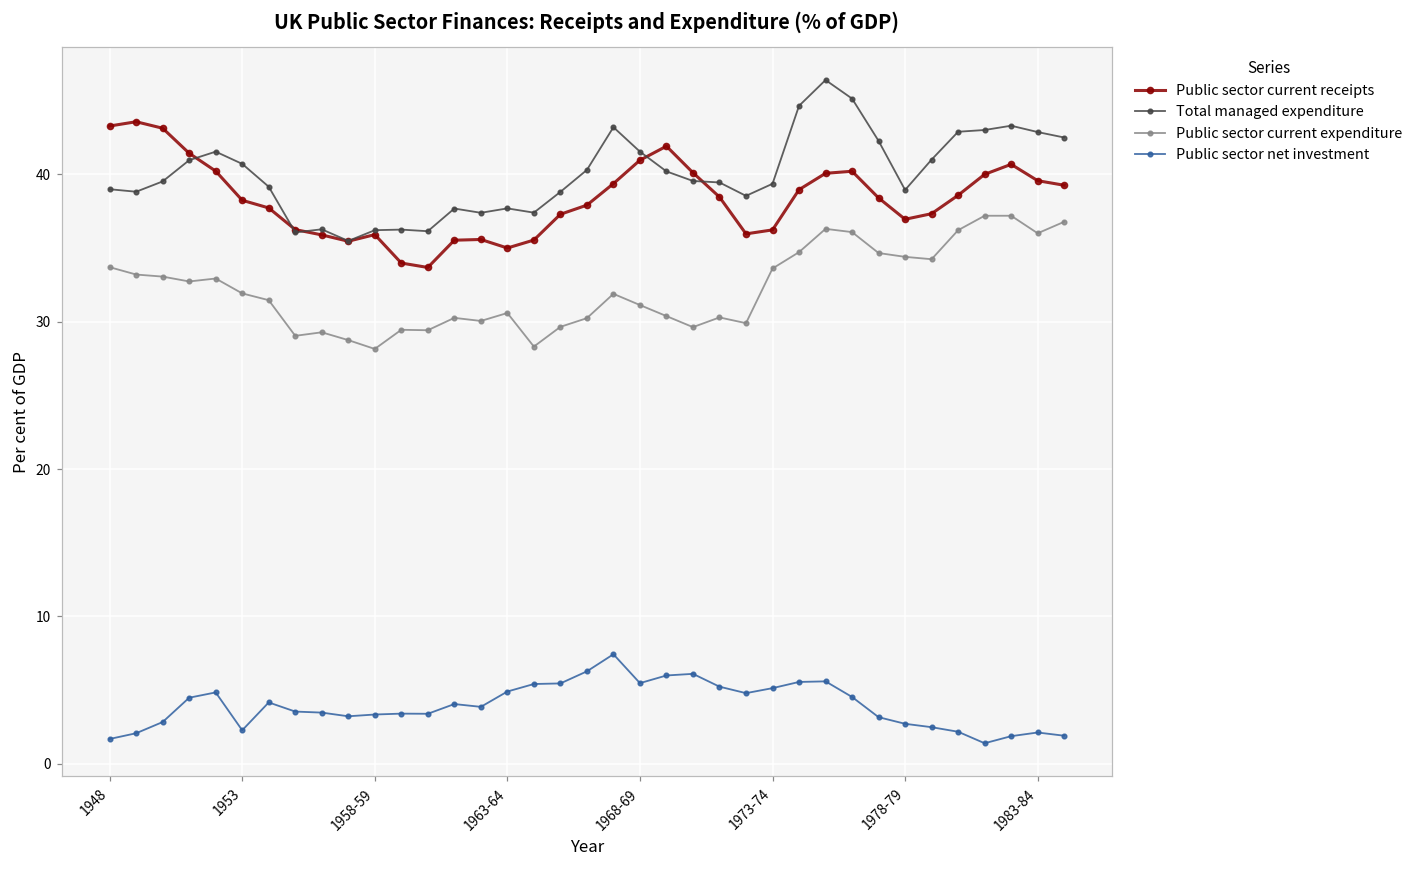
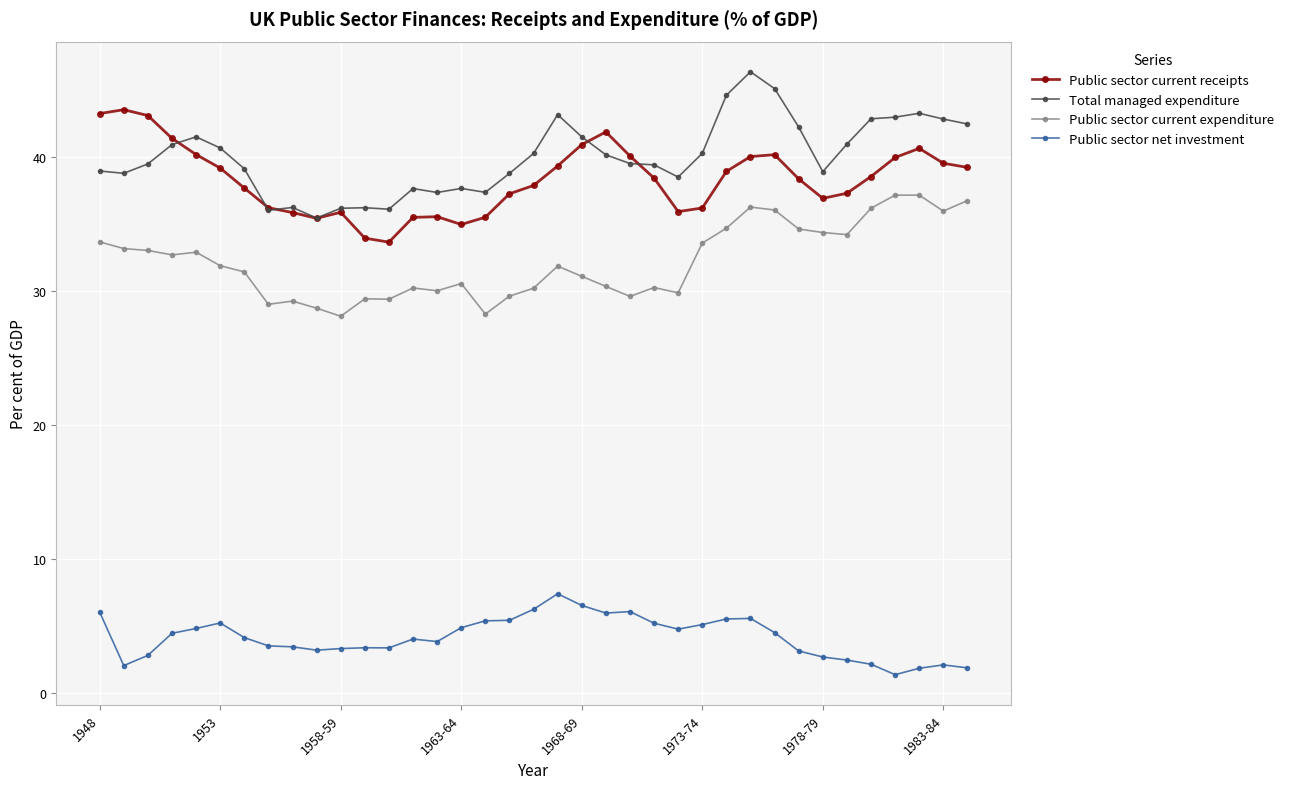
Public sector net investment, 1948: 1.7 -> 6.1
Public sector current receipts, 1953: 38.2 -> 39.2
Public sector net investment, 1953: 2.3 -> 5.3
Public sector net investment, 1968-69: 5.5 -> 6.6
Total managed expenditure, 1973-74: 39.4 -> 40.3
